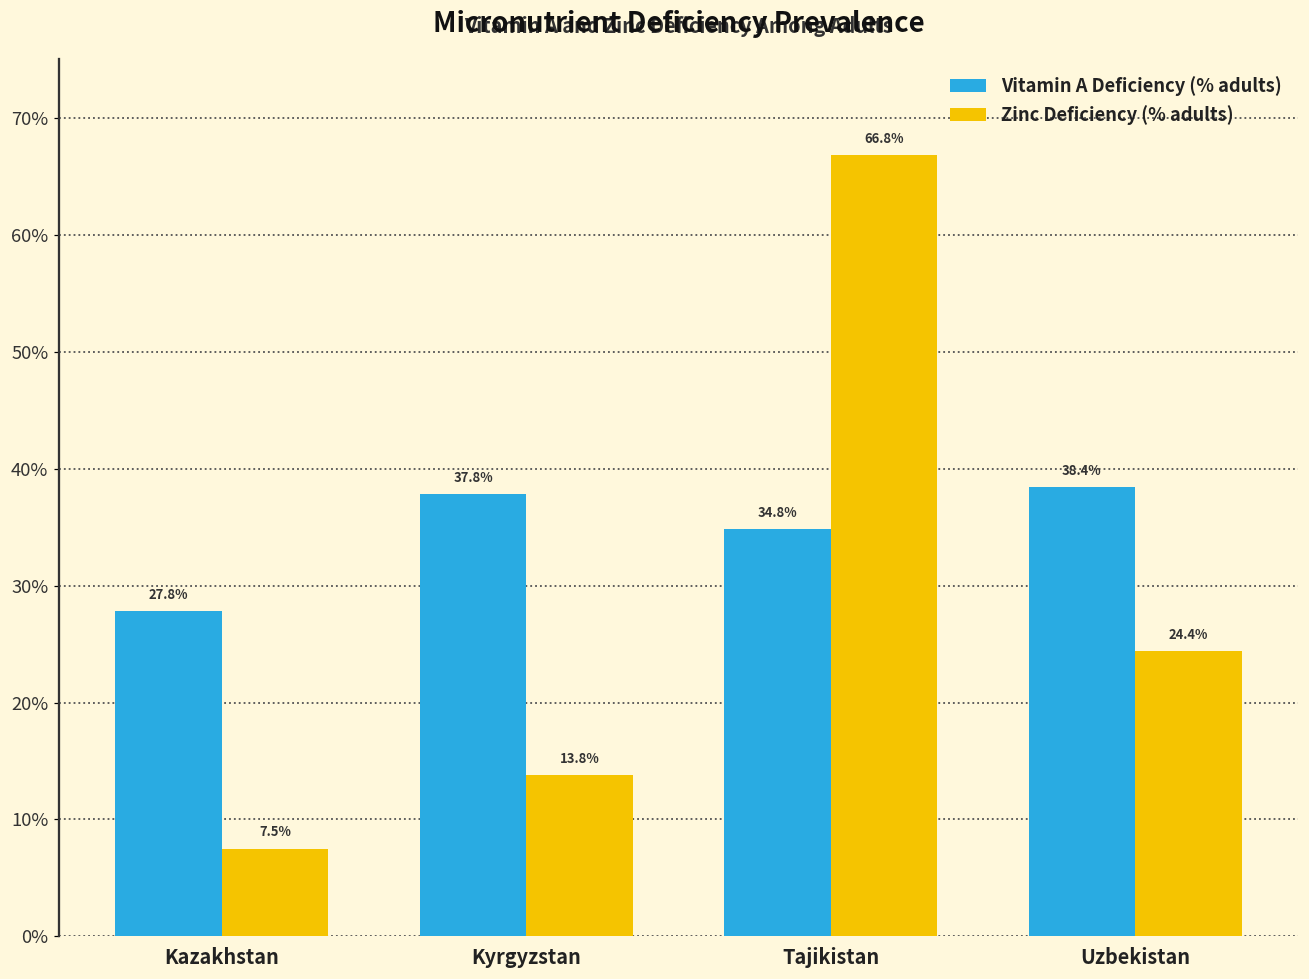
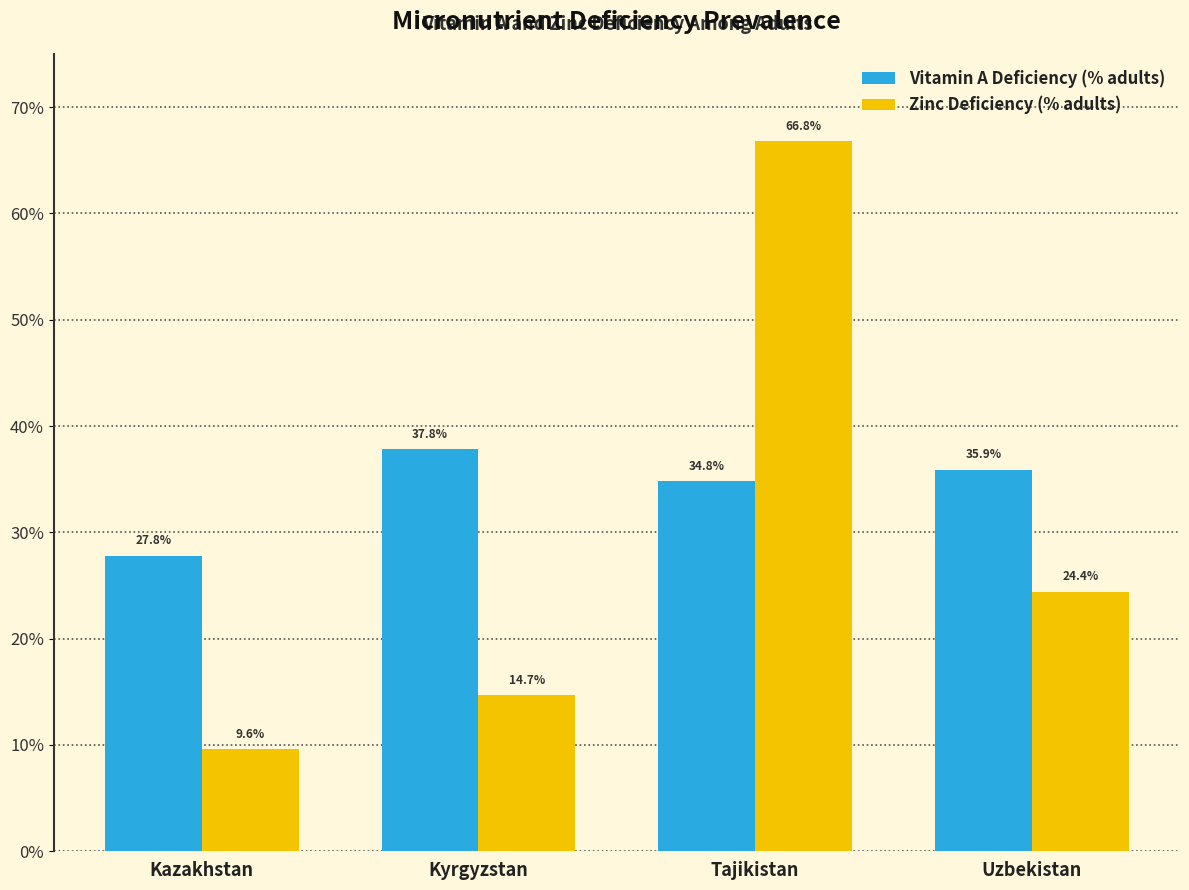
Zinc Deficiency (% adults), Kazakhstan: 7.5% -> 9.6%
Zinc Deficiency (% adults), Kyrgyzstan: 13.8% -> 14.7%
Vitamin A Deficiency (% adults), Uzbekistan: 38.4% -> 35.9%
